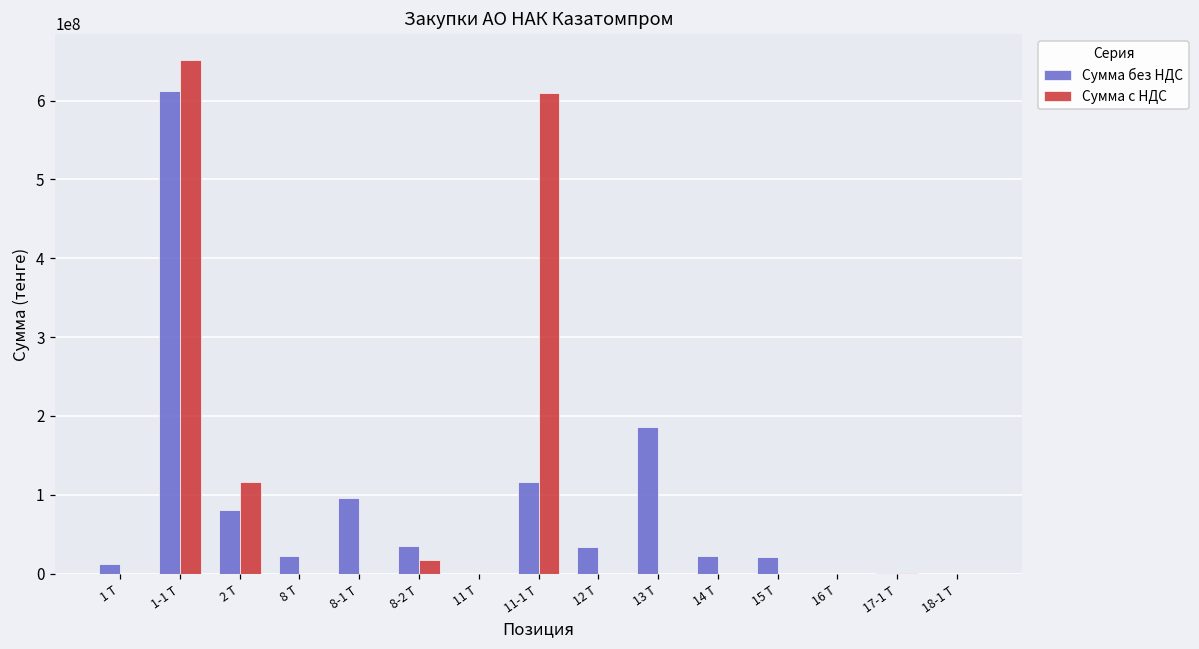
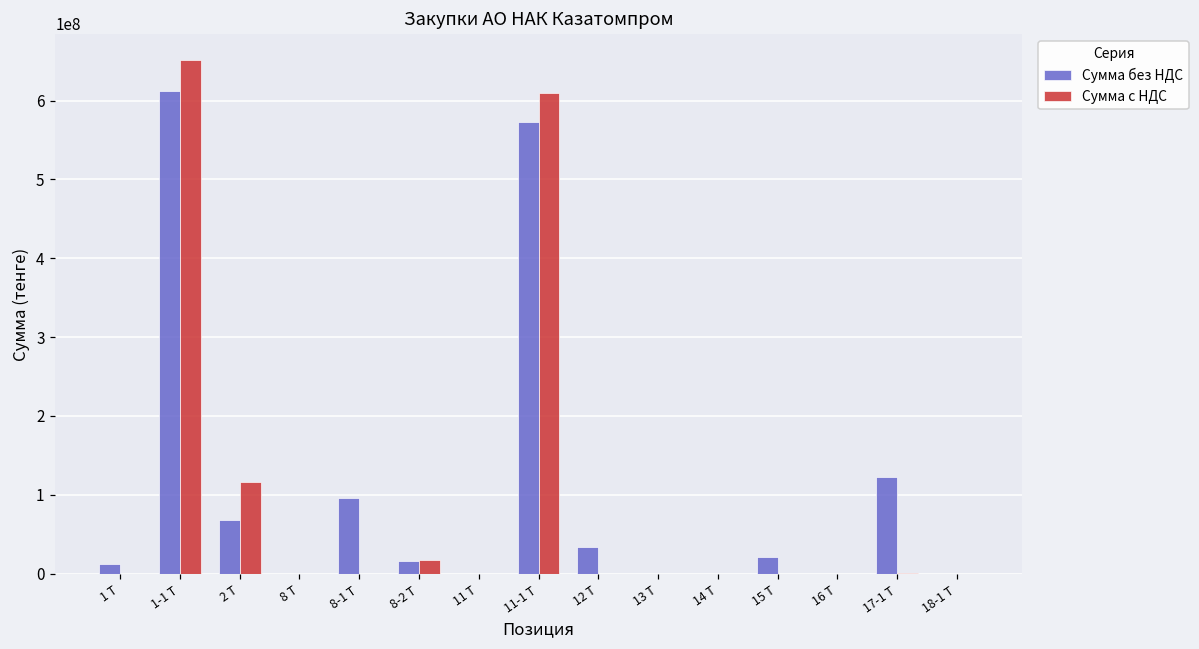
Сумма без НДС, 2 Т: 80000000 -> 70000000
Сумма без НДС, 8 Т: 20000000 -> 0
Сумма без НДС, 8-2 Т: 40000000 -> 20000000
Сумма без НДС, 11-1 Т: 120000000 -> 570000000
Сумма без НДС, 13 Т: 190000000 -> 0
Сумма без НДС, 14 Т: 20000000 -> 0
Сумма без НДС, 17-1 Т: 0 -> 120000000
